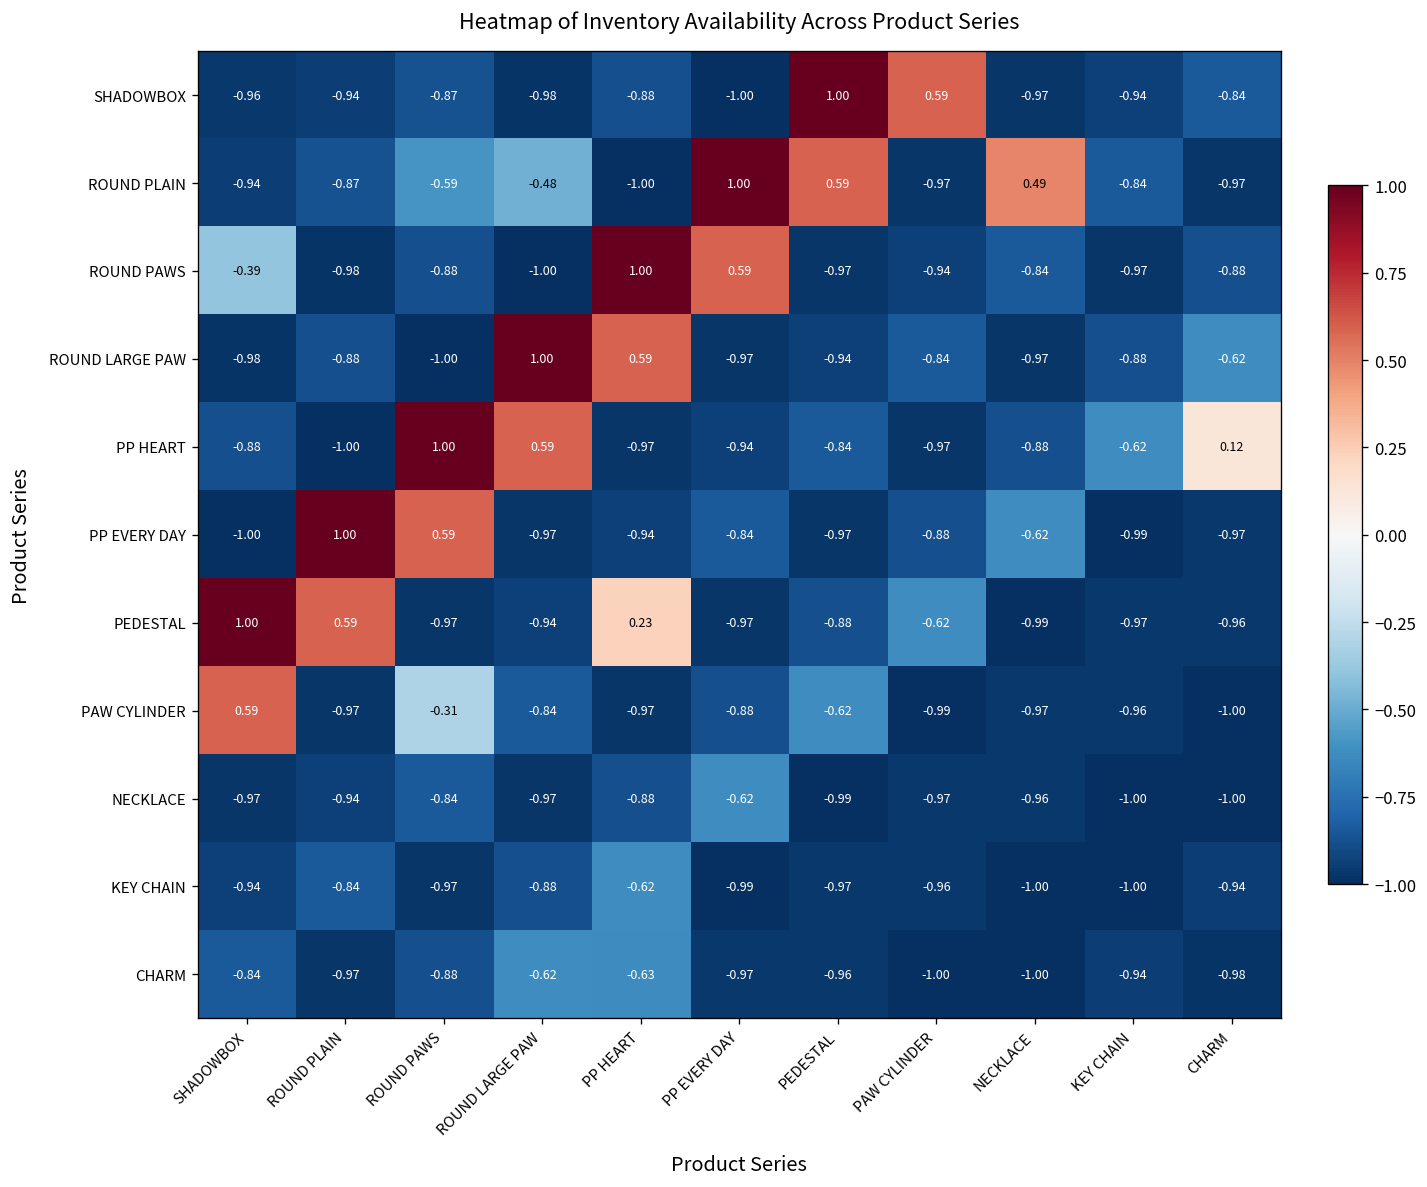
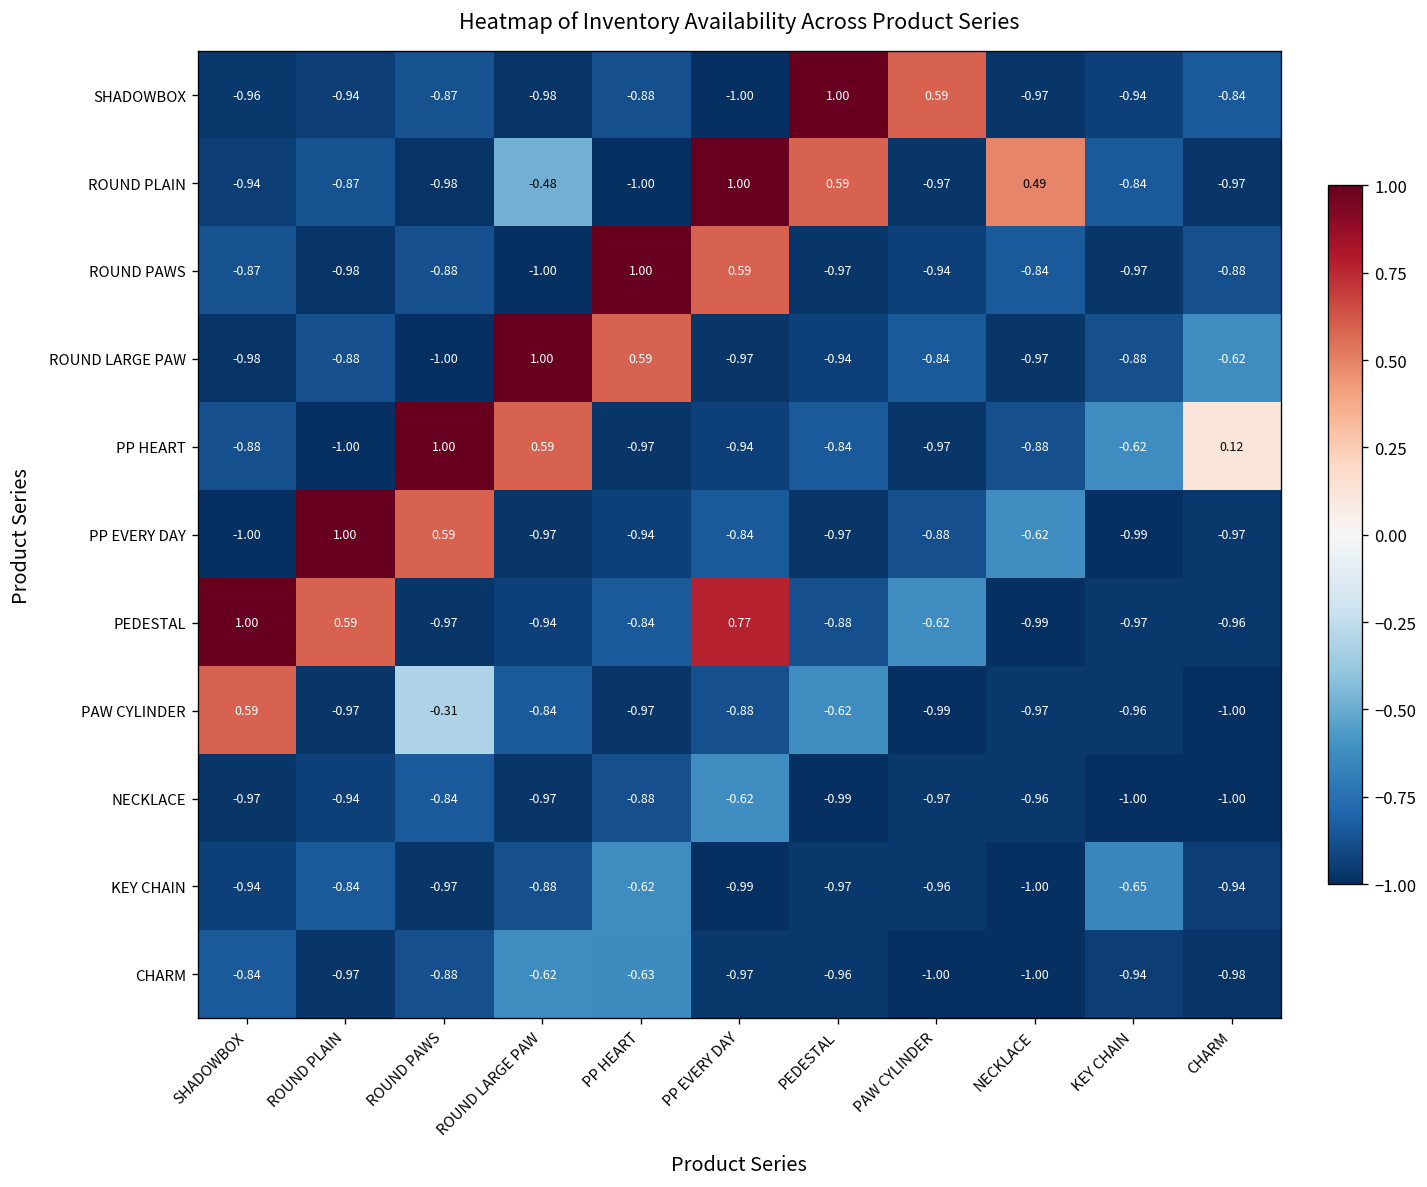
ROUND PLAIN, ROUND PAWS: -0.59 -> -0.98
ROUND PAWS, SHADOWBOX: -0.39 -> -0.87
PEDESTAL, PP HEART: 0.23 -> -0.84
PEDESTAL, PP EVERY DAY: -0.97 -> 0.77
KEY CHAIN, KEY CHAIN: -1.00 -> -0.65
